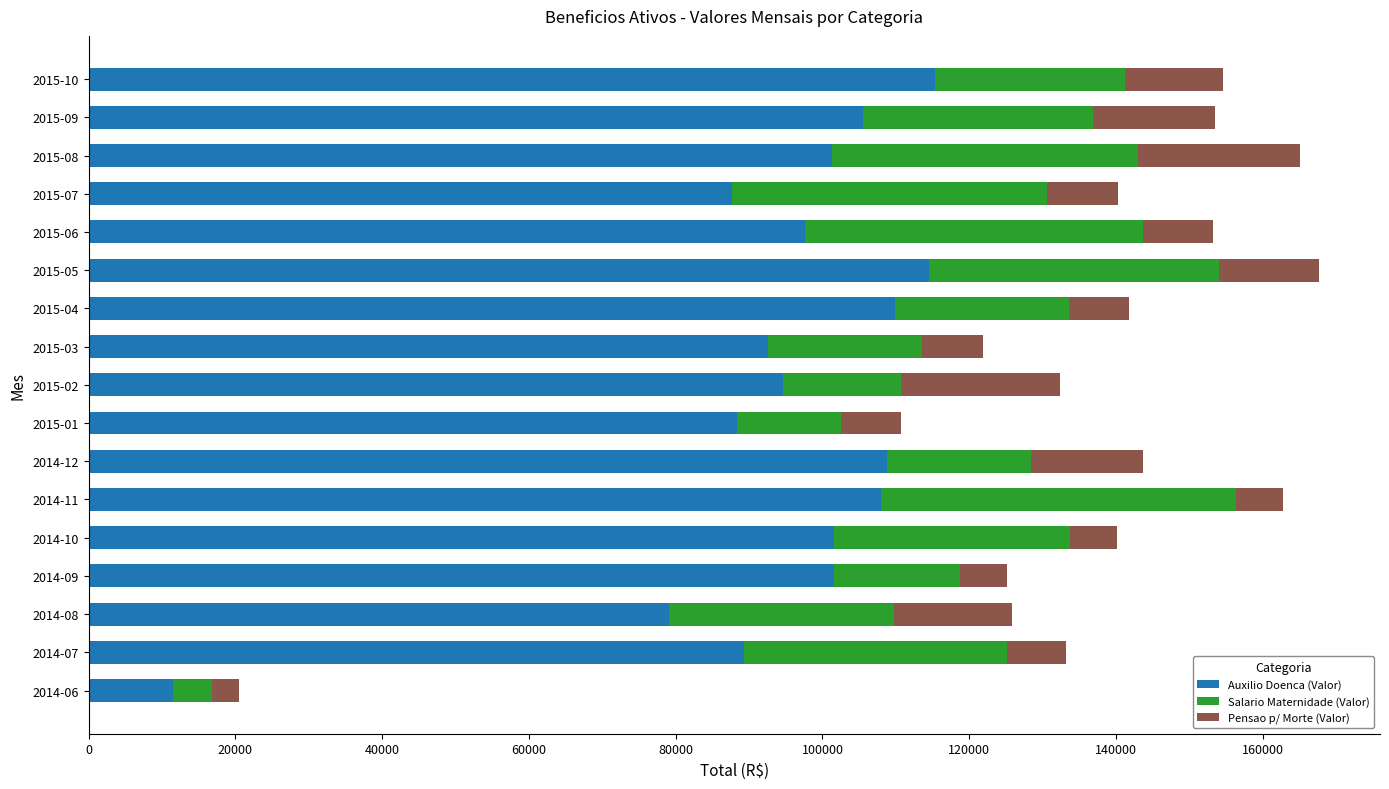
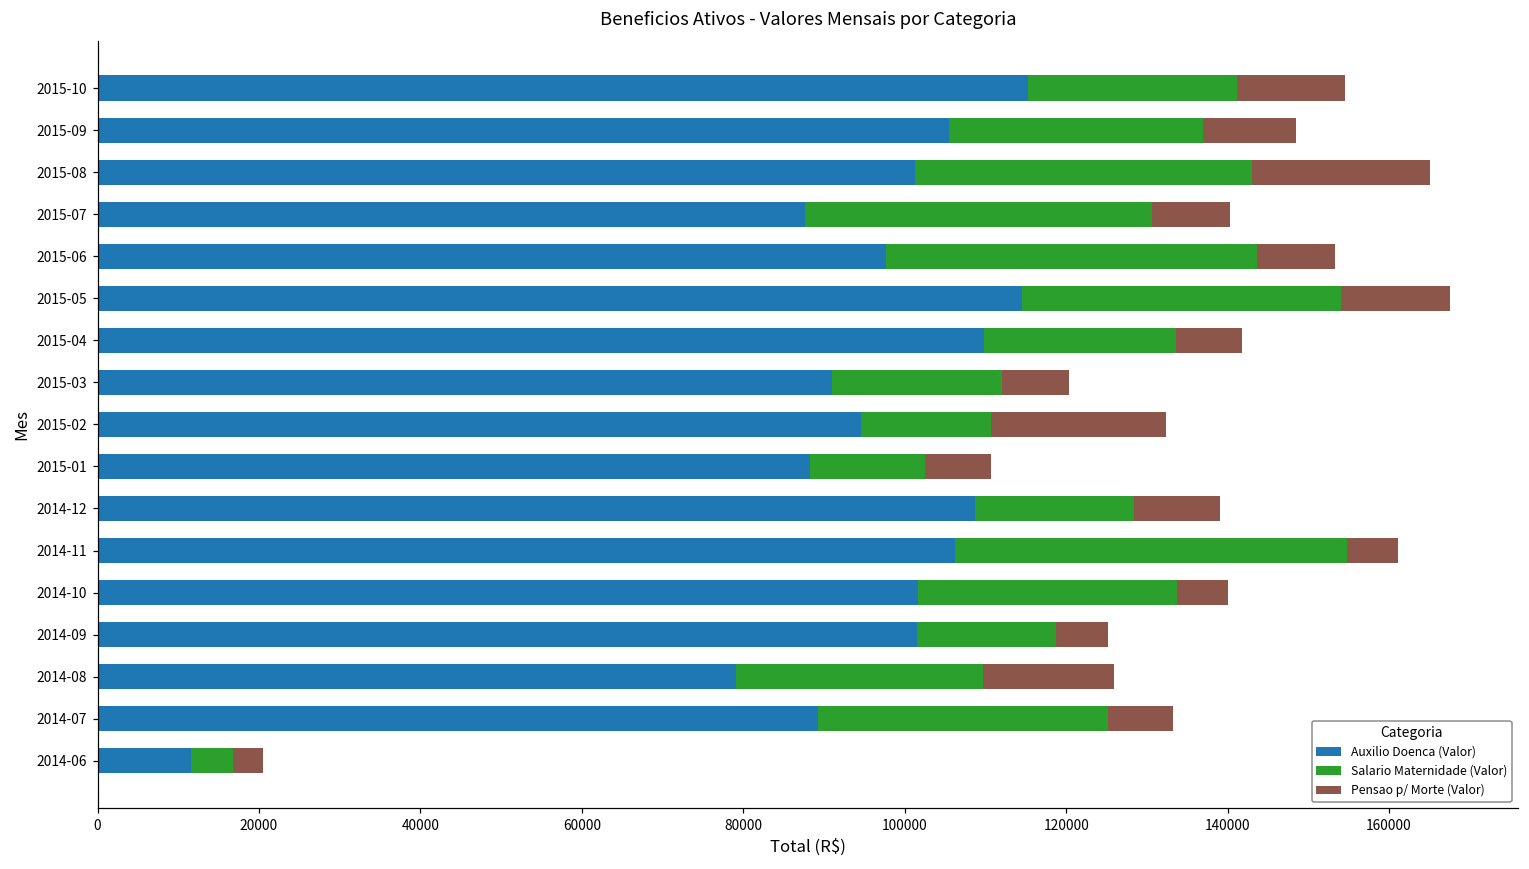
Pensao p/ Morte (Valor), 2015-09: 17000 -> 12000
Auxilio Doenca (Valor), 2015-03: 93000 -> 91000
Pensao p/ Morte (Valor), 2014-12: 15000 -> 11000
Auxilio Doenca (Valor), 2014-11: 108000 -> 106000
